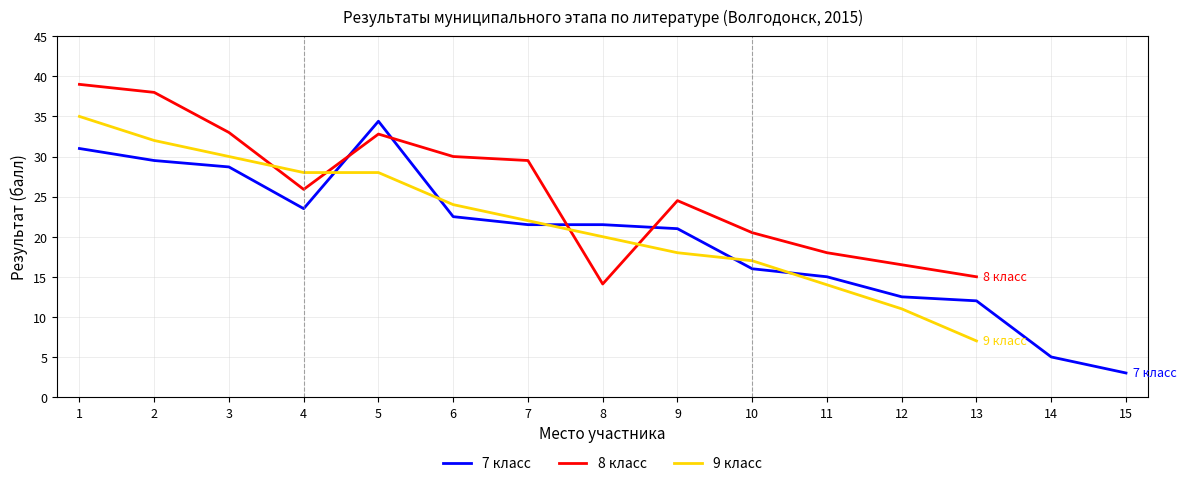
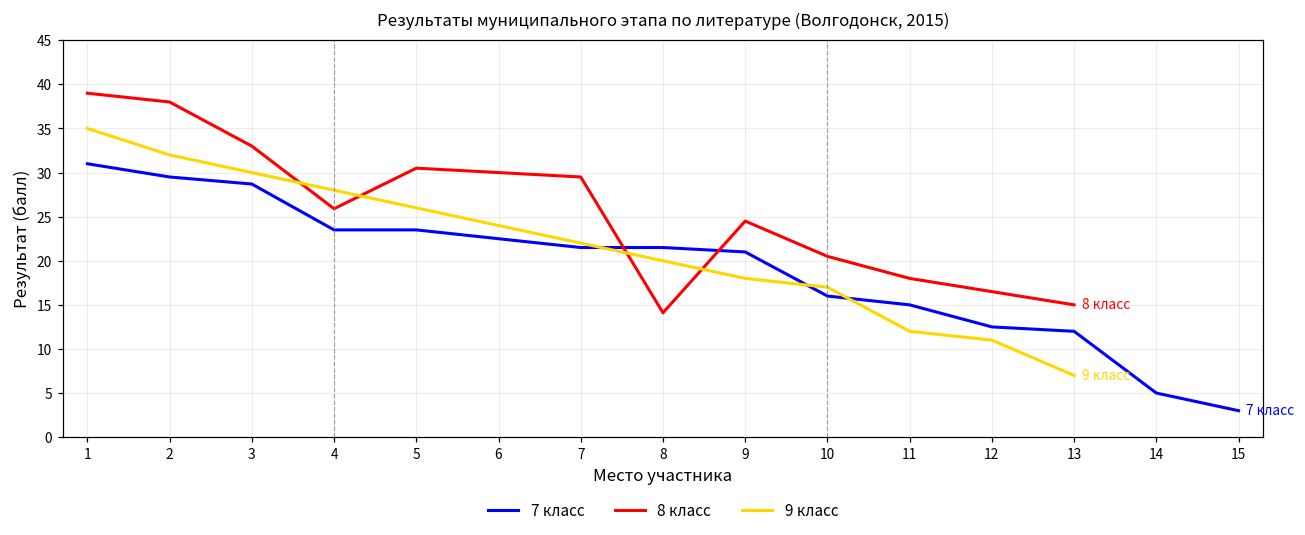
7 класс, 5: 34 -> 24
8 класс, 5: 33 -> 31
9 класс, 5: 28 -> 26
9 класс, 11: 14 -> 12
